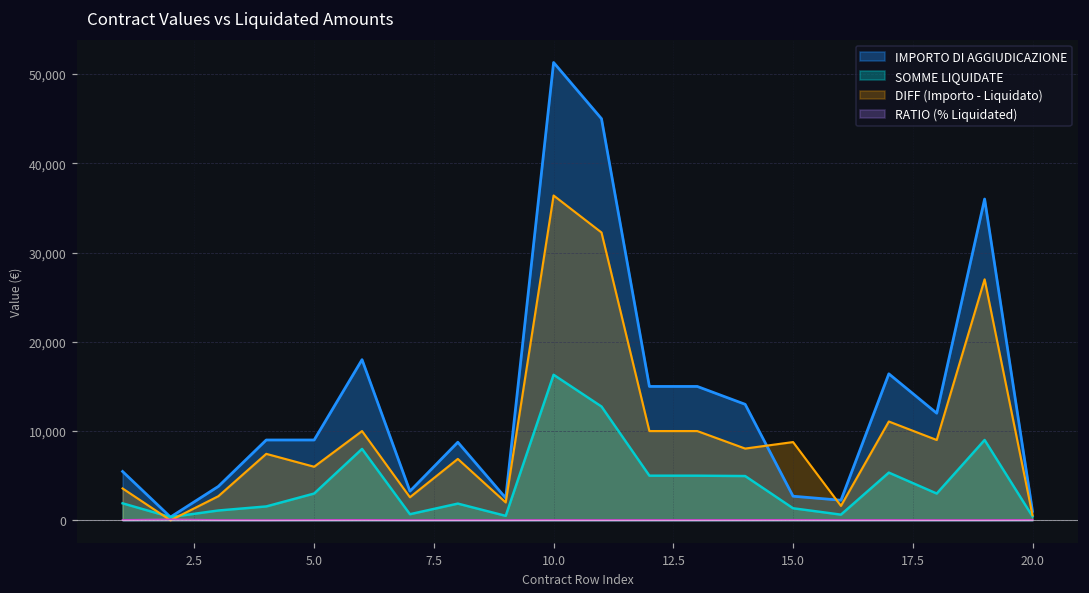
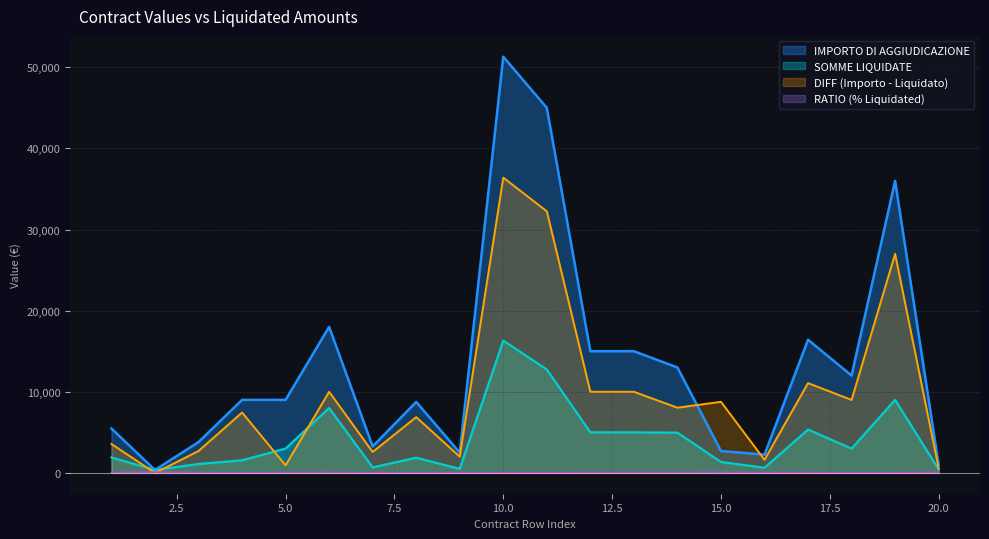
DIFF (Importo - Liquidato), 5.0: 6,000 -> 1,000
